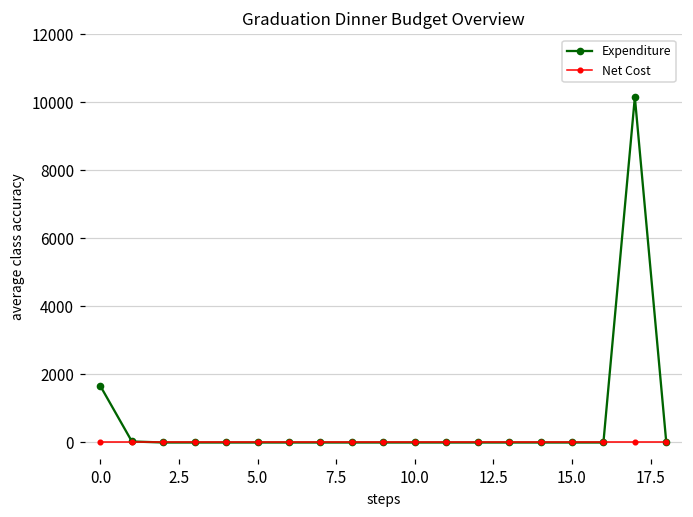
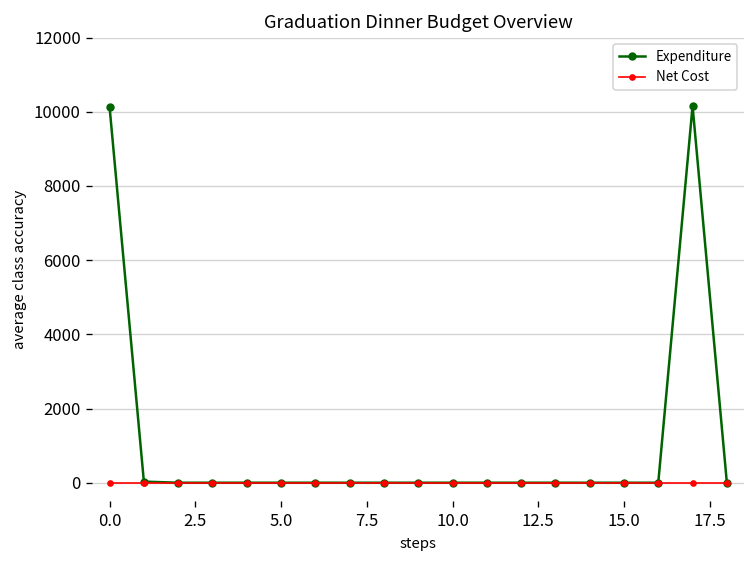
Expenditure, 0.0: 1700 -> 10100
